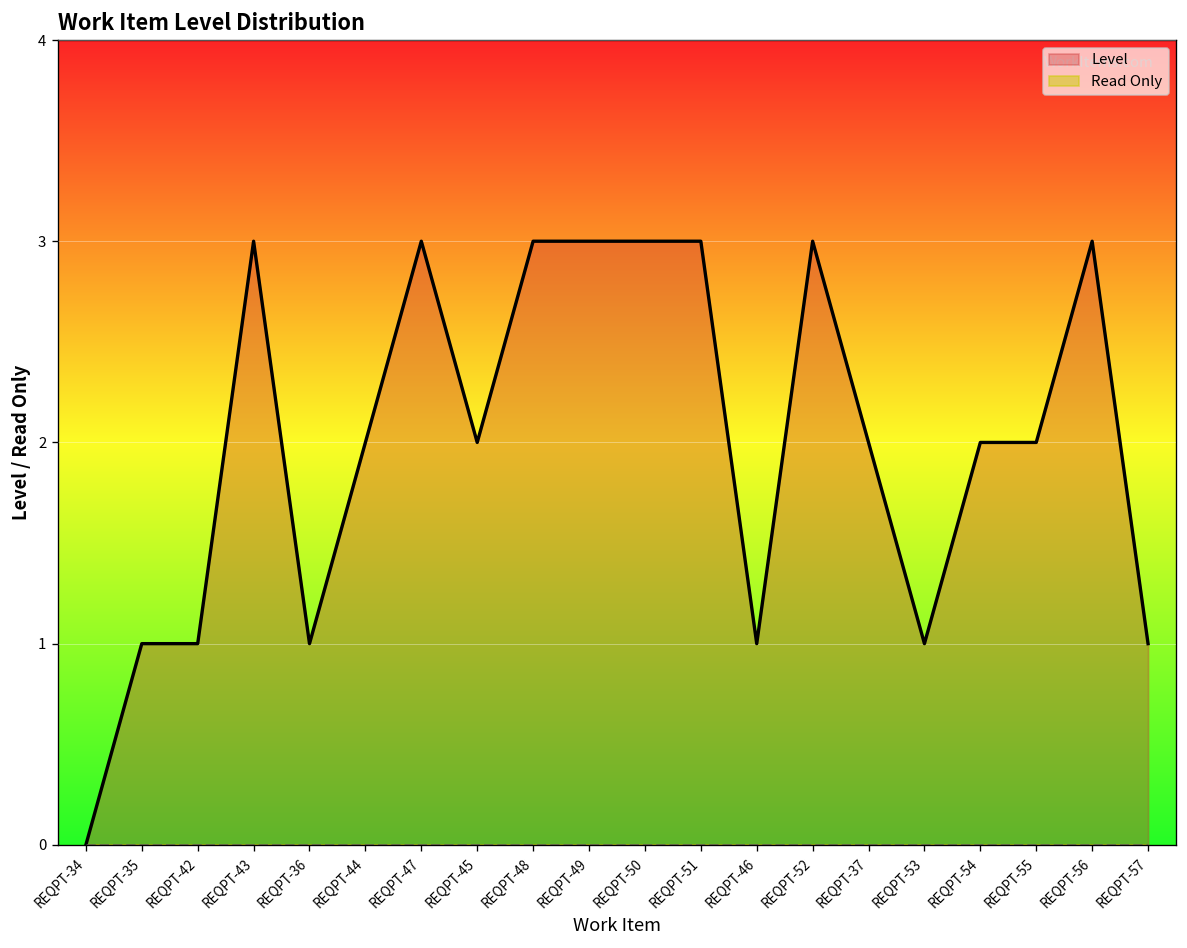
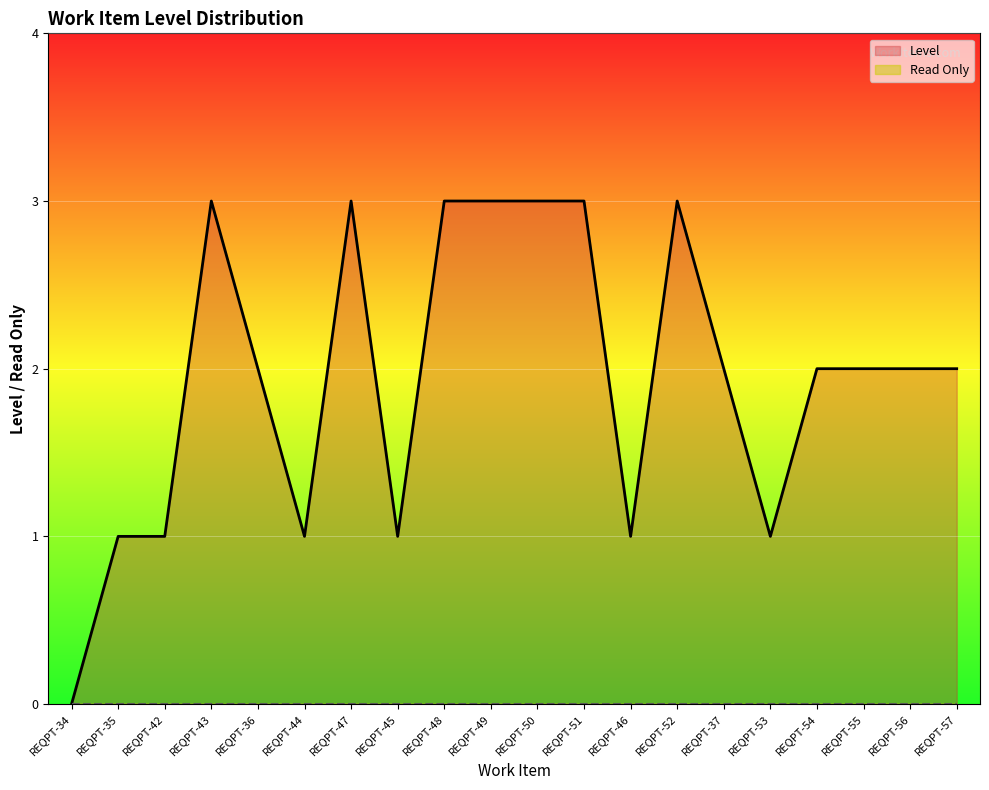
Level, REQPT-36: 1 -> 2
Level, REQPT-44: 2 -> 1
Level, REQPT-45: 2 -> 1
Level, REQPT-56: 3 -> 2
Level, REQPT-57: 1 -> 2
